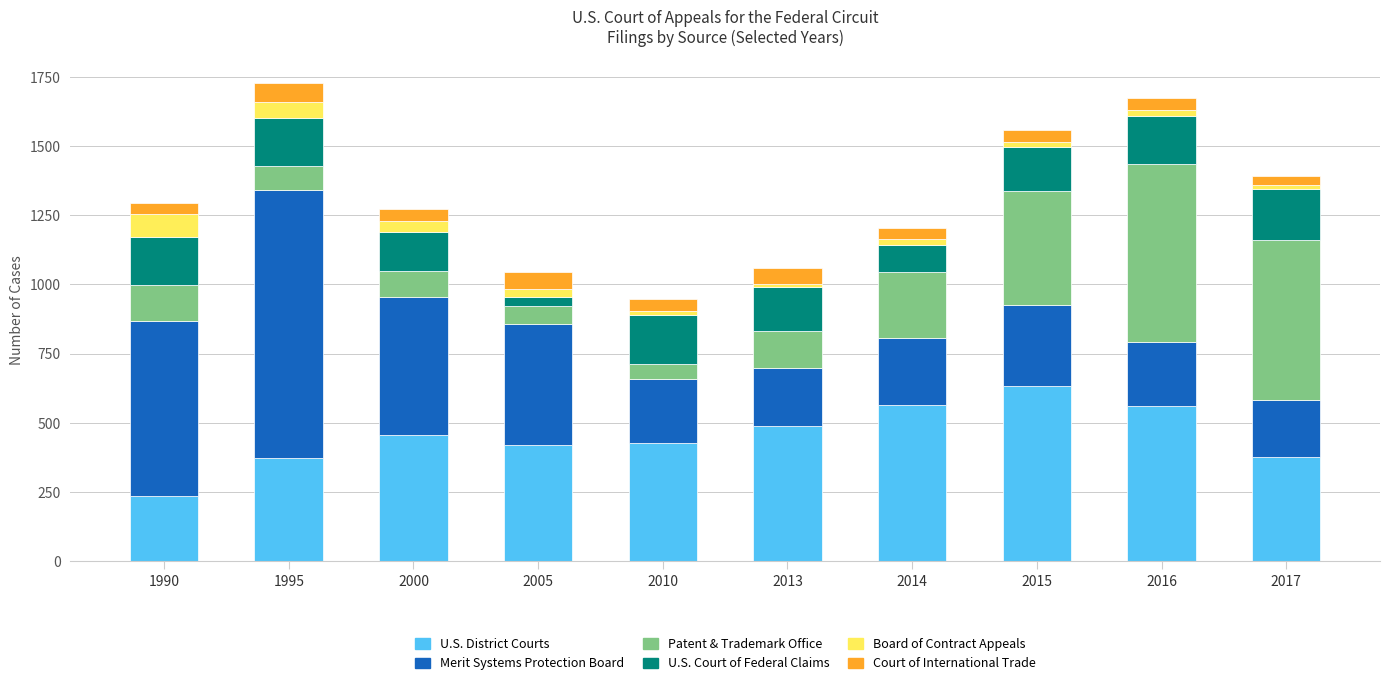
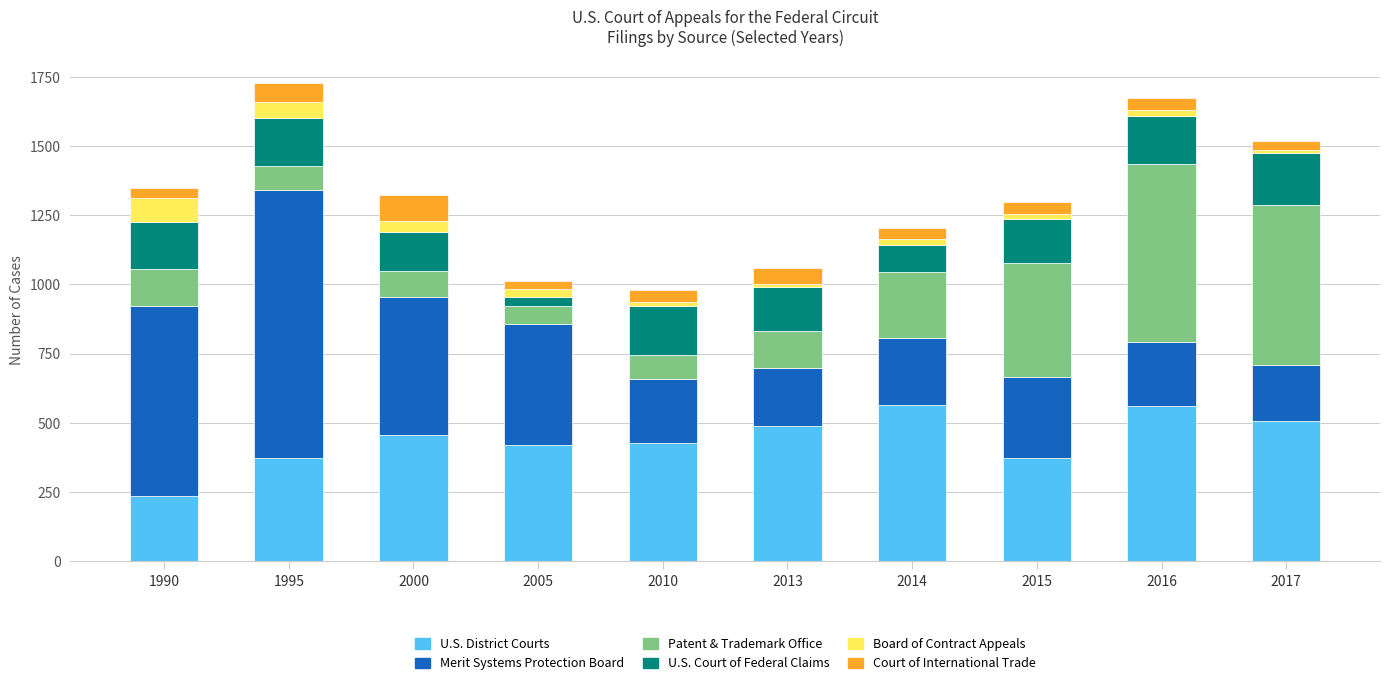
Merit Systems Protection Board, 1990: 630 -> 690
Court of International Trade, 2000: 40 -> 100
Court of International Trade, 2005: 60 -> 30
Patent & Trademark Office, 2010: 50 -> 90
U.S. District Courts, 2015: 630 -> 370
U.S. District Courts, 2017: 380 -> 510
